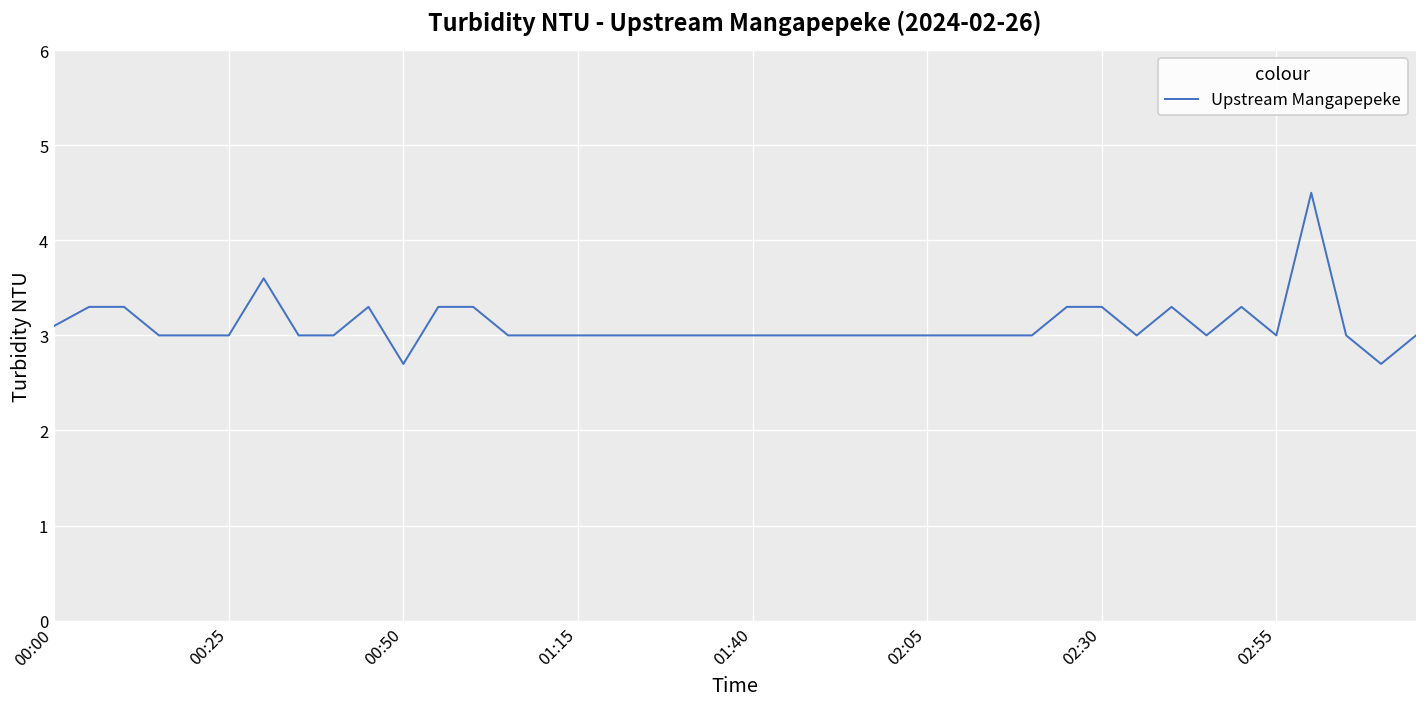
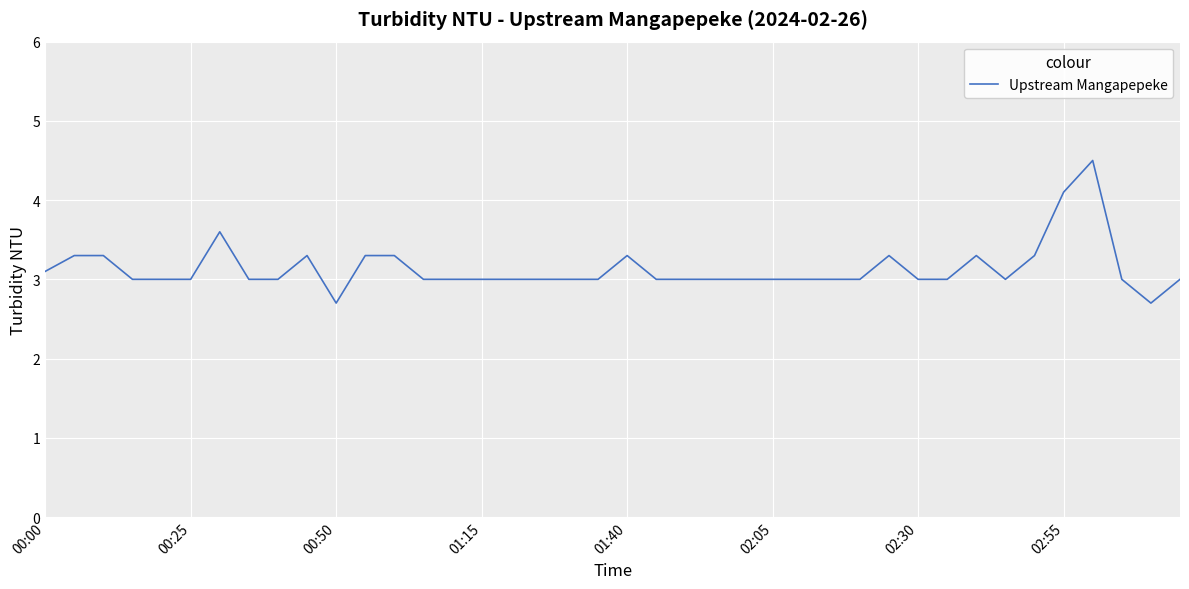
01:40: 3.0 -> 3.3
02:30: 3.3 -> 3.0
02:55: 3.0 -> 4.1
